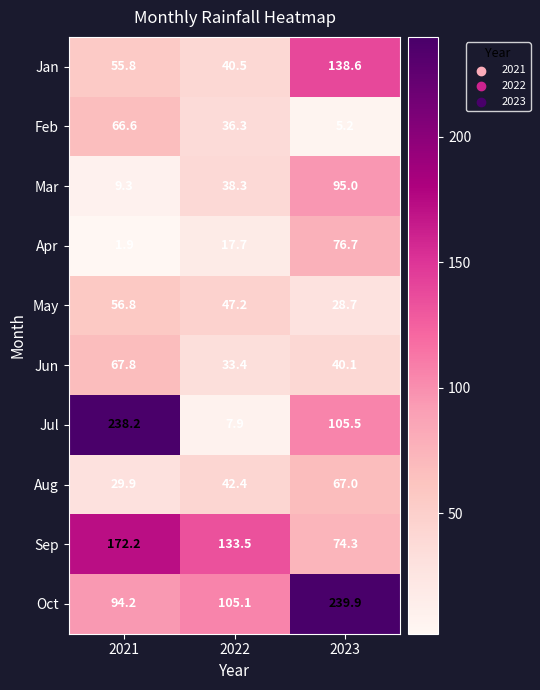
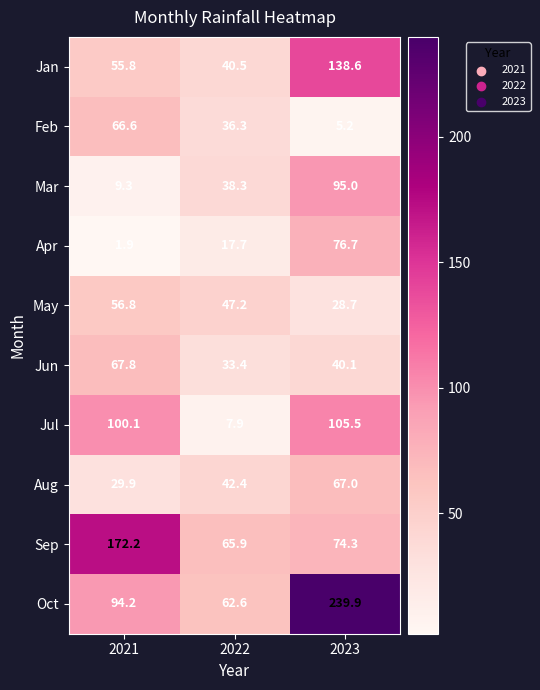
Jul, 2021: 238.2 -> 100.1
Sep, 2022: 133.5 -> 65.9
Oct, 2022: 105.1 -> 62.6
